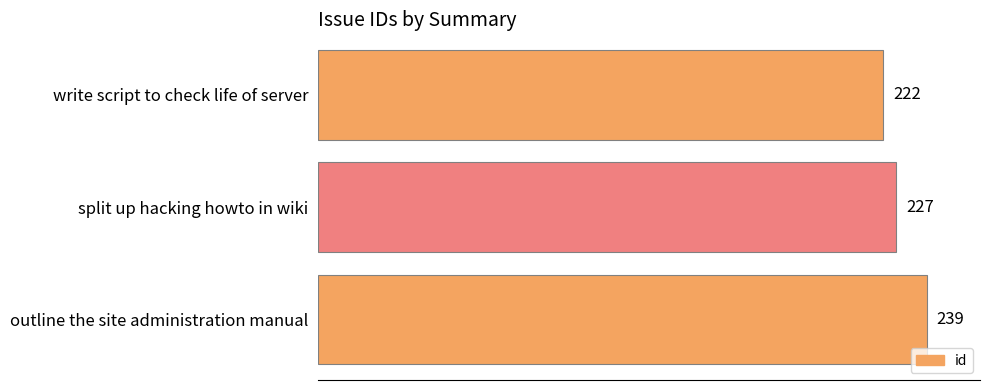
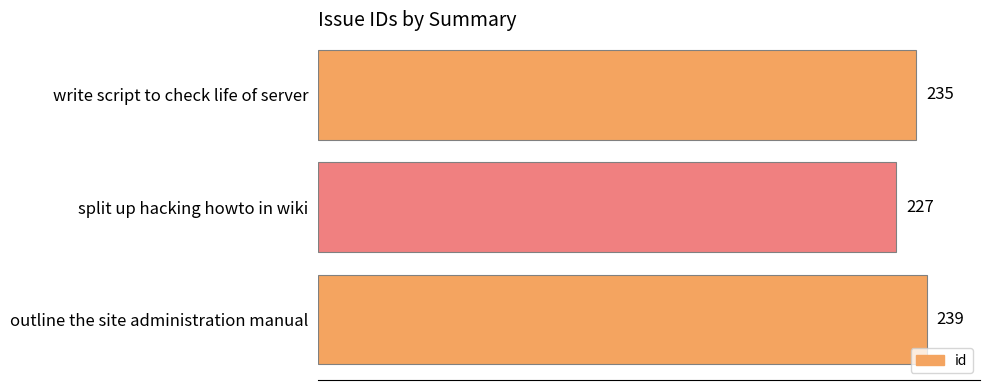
write script to check life of server: 222 -> 235
